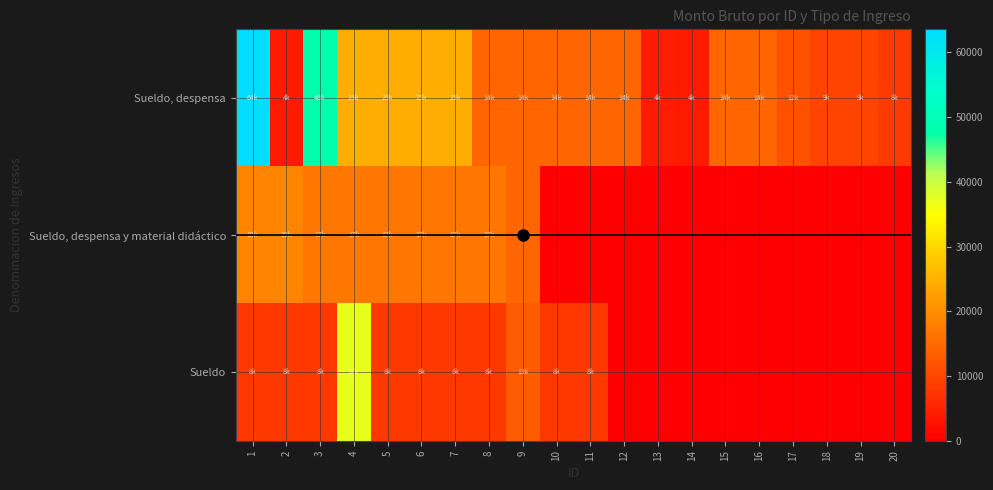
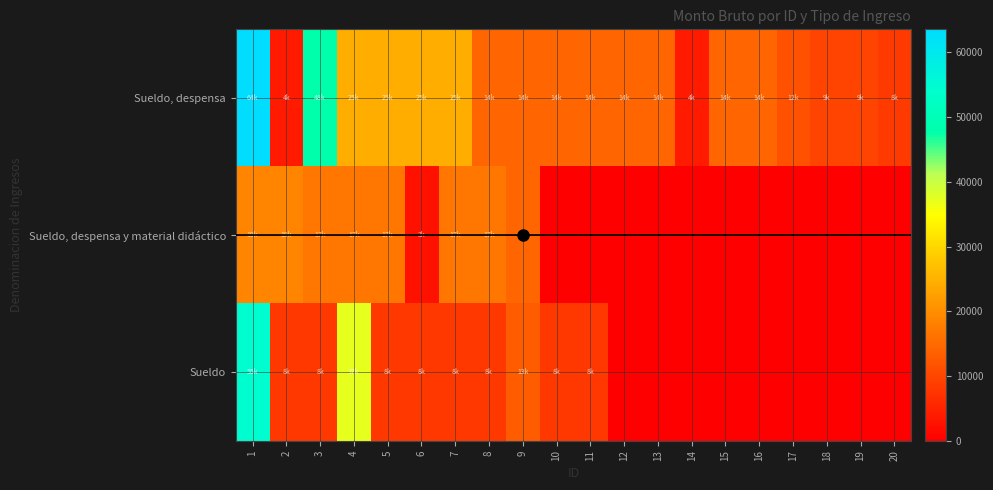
Sueldo, despensa, 13: 4k -> 14k
Sueldo, despensa y material didáctico, 6: 17k -> 3k
Sueldo, 1: 8k -> 55k
